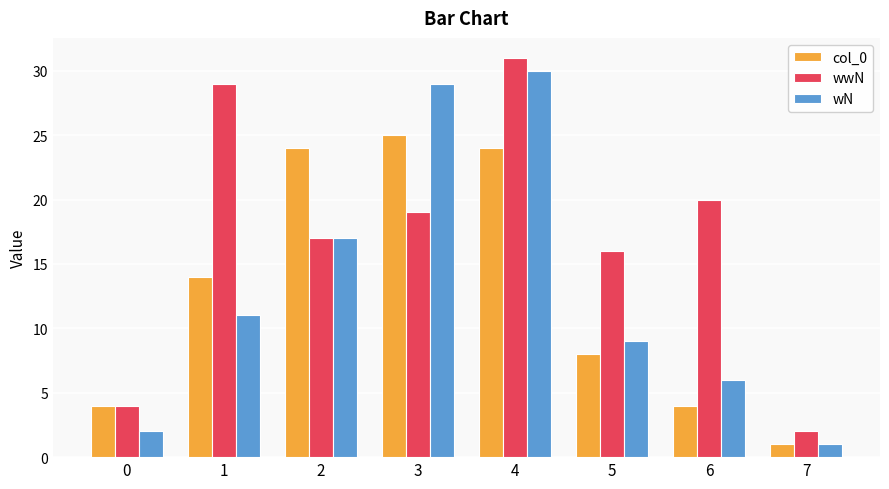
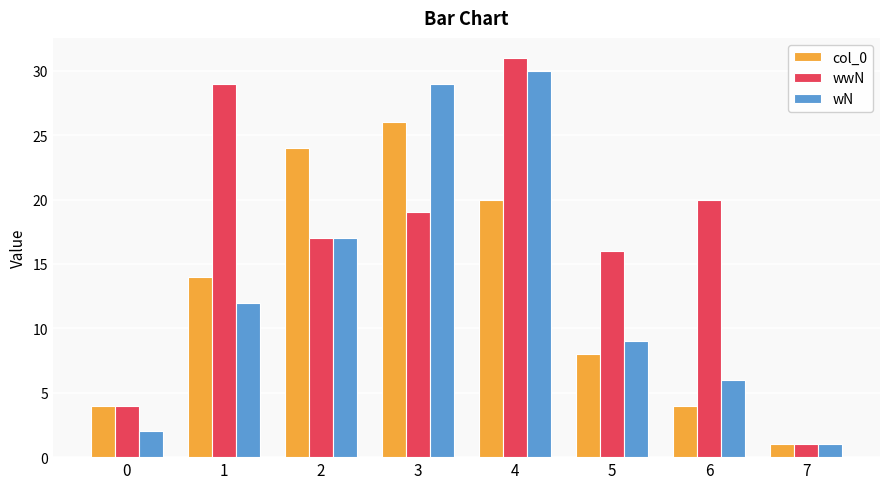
wN, 1: 11 -> 12
col_0, 3: 25 -> 26
col_0, 4: 24 -> 20
wwN, 7: 2 -> 1
